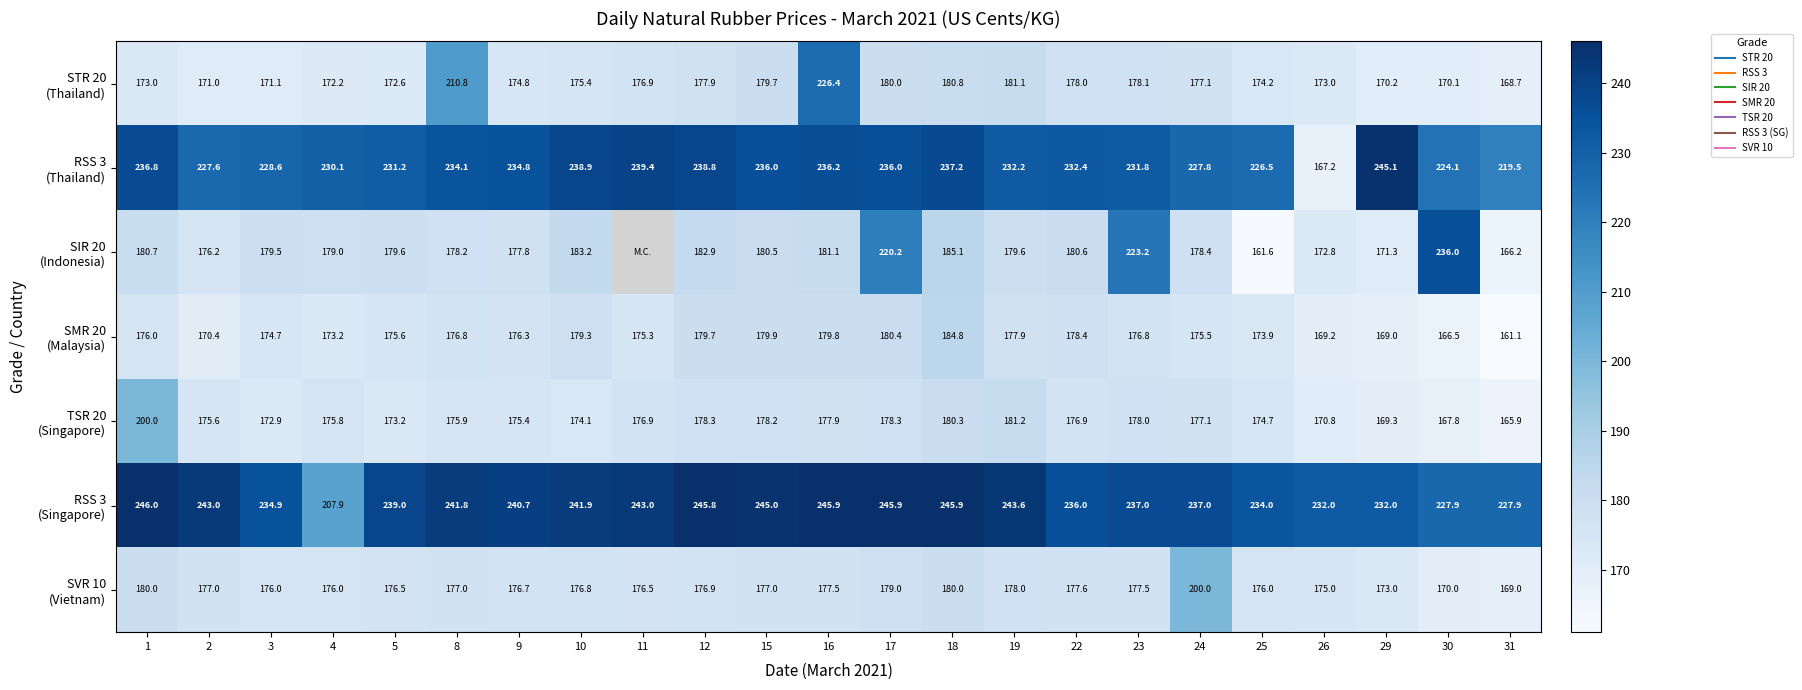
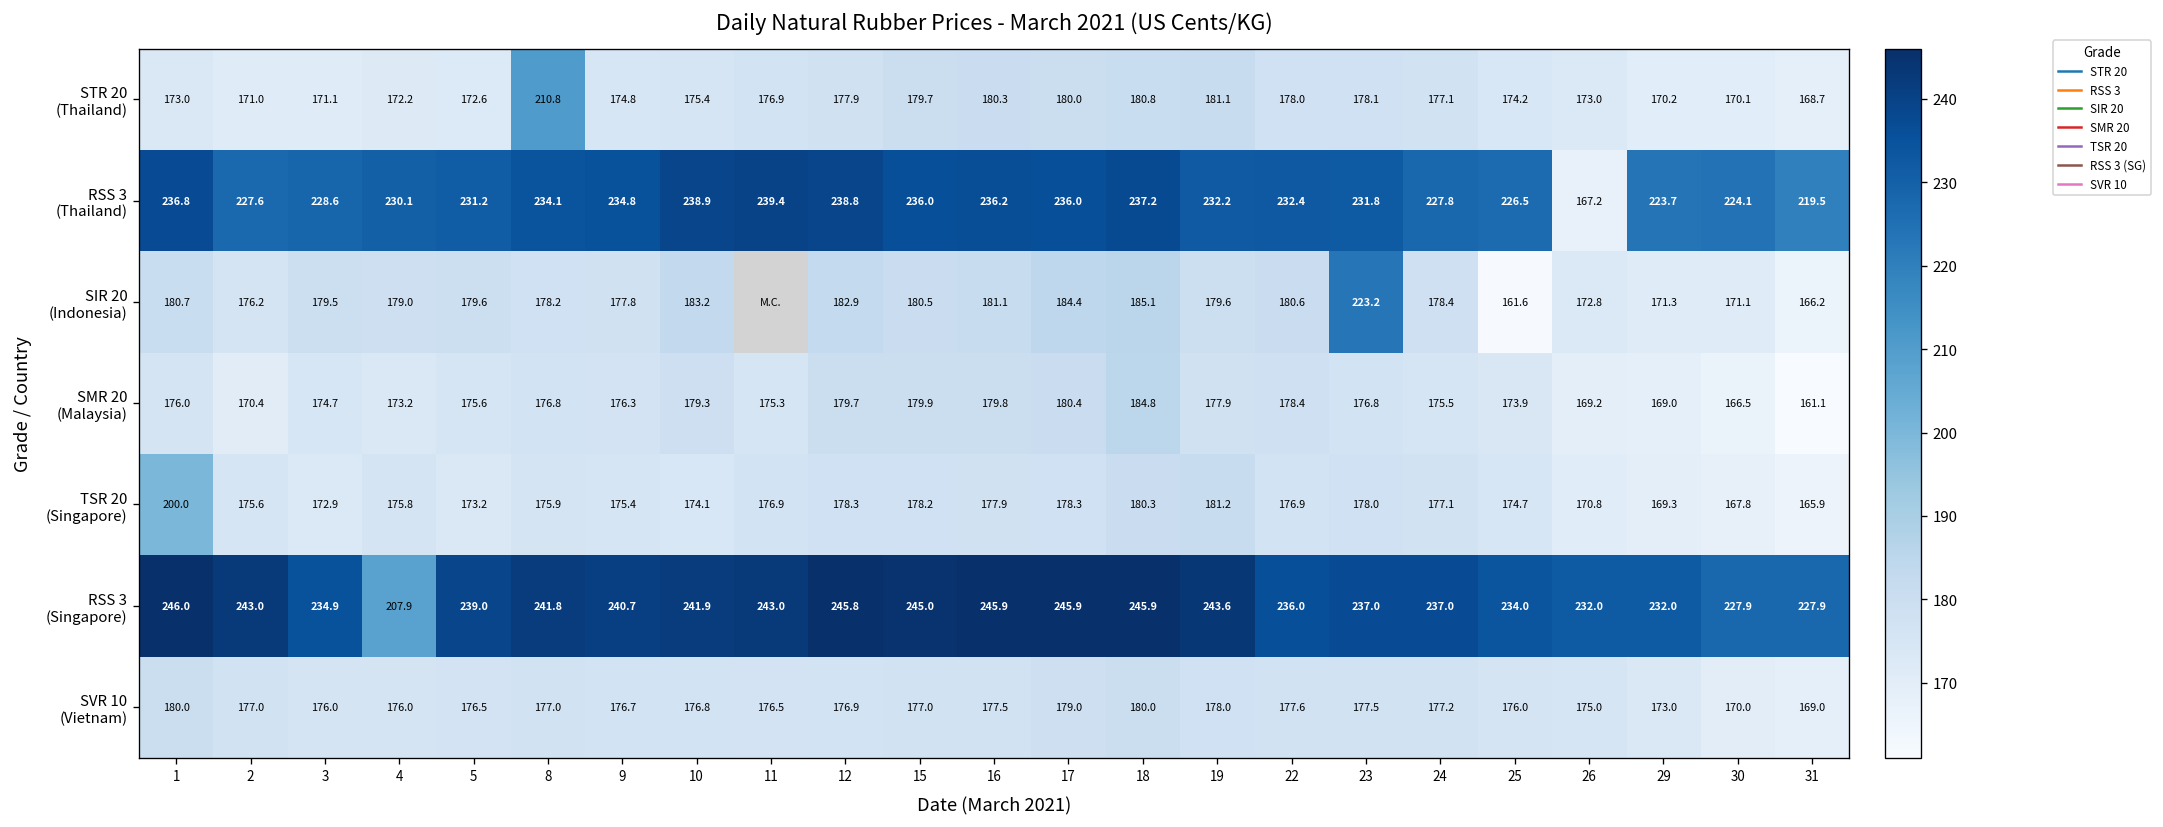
STR 20 (Thailand), 16: 226.4 -> 180.3
RSS 3 (Thailand), 29: 245.1 -> 223.7
SIR 20 (Indonesia), 17: 220.2 -> 184.4
SIR 20 (Indonesia), 30: 236.0 -> 171.1
SVR 10 (Vietnam), 24: 200.0 -> 177.2
